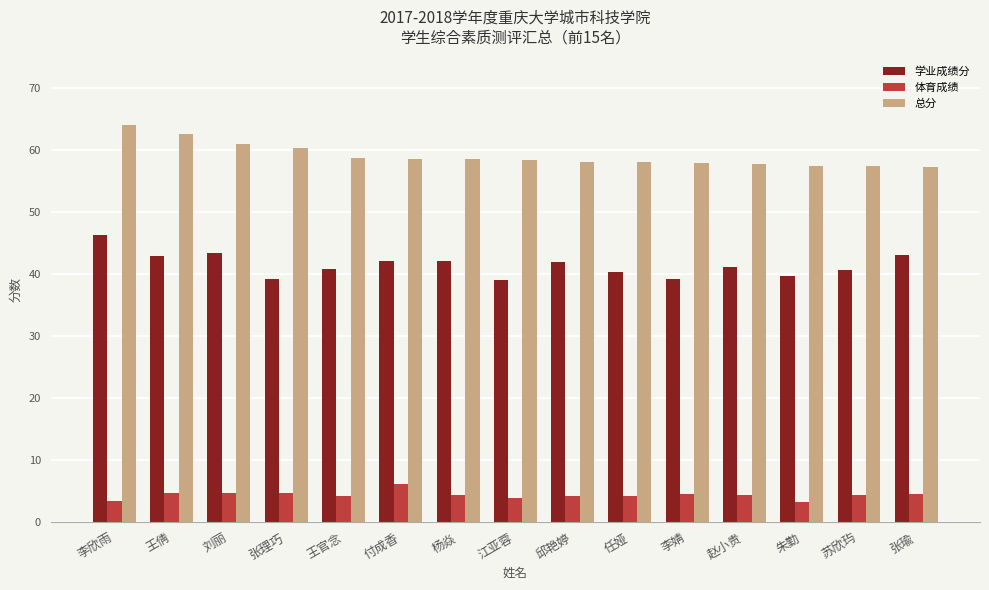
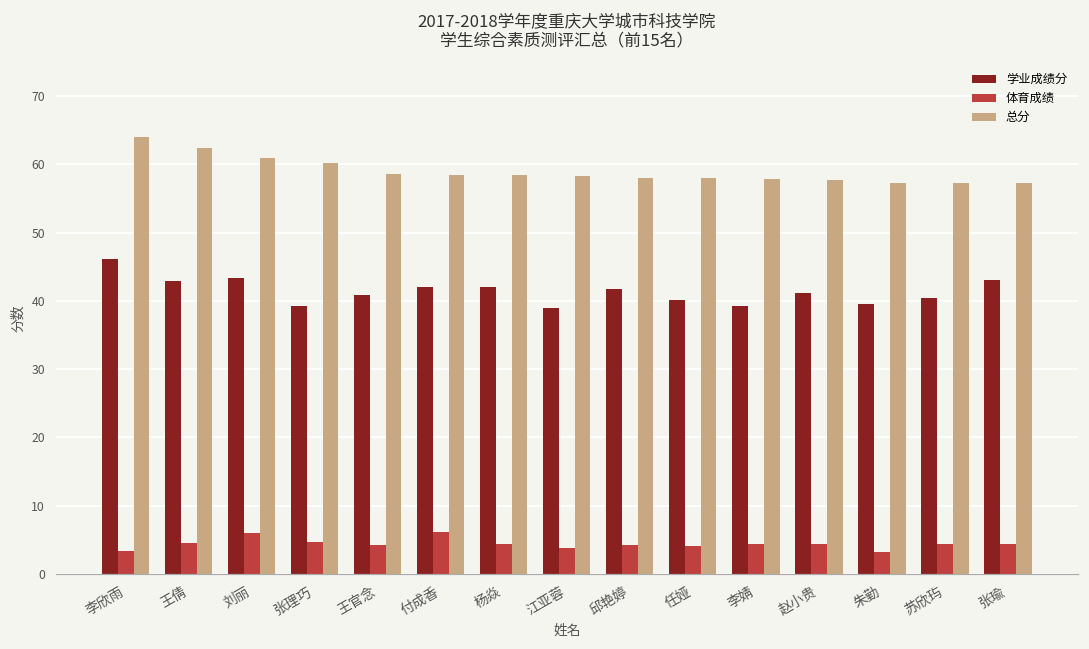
体育成绩, 刘丽: 5 -> 6
